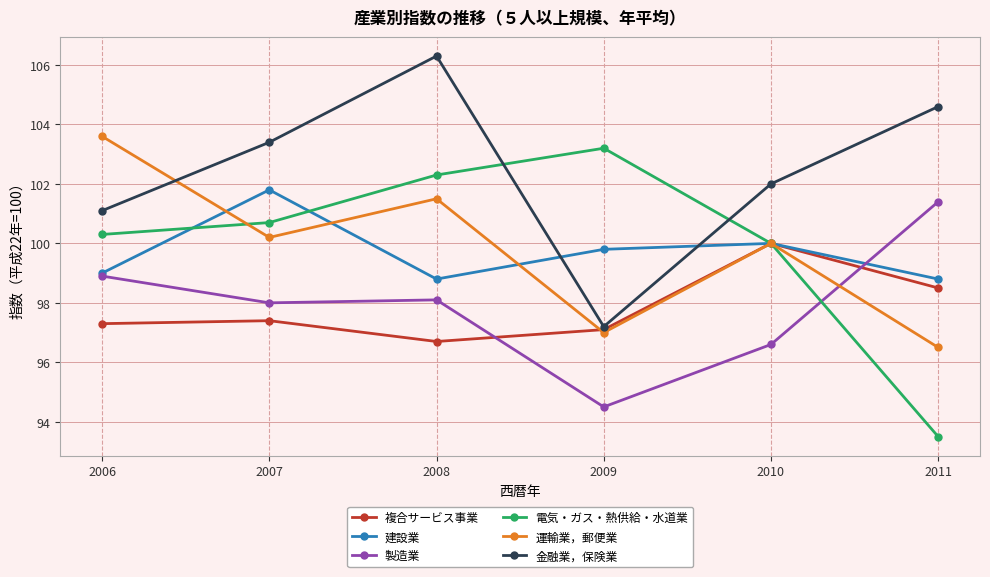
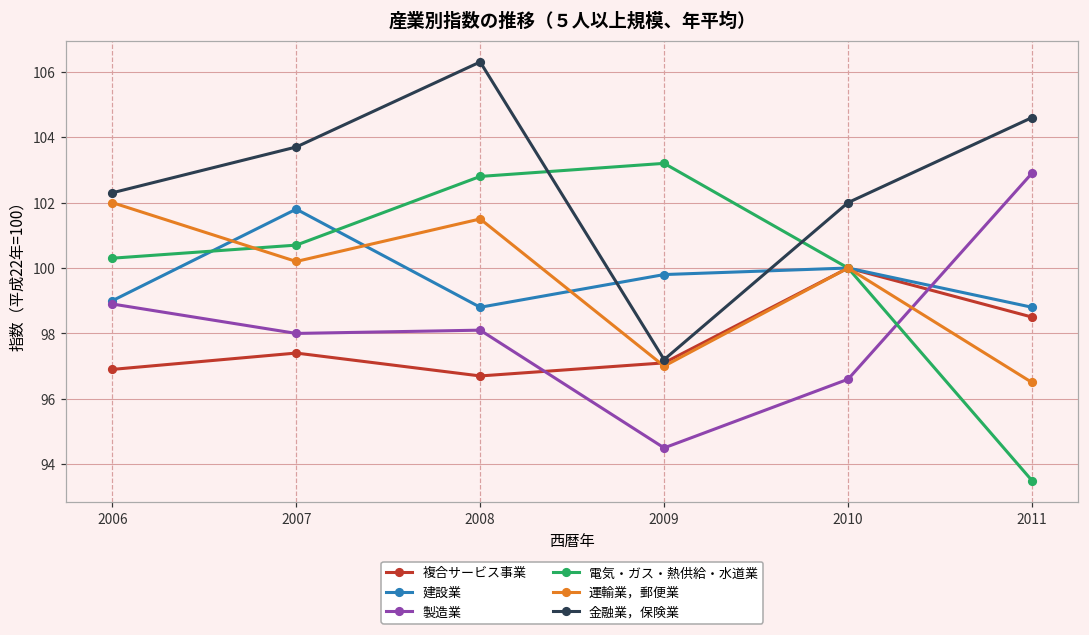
複合サービス事業, 2006: 97.3 -> 96.9
運輸業，郵便業, 2006: 103.6 -> 102.0
金融業，保険業, 2006: 101.1 -> 102.3
金融業，保険業, 2007: 103.4 -> 103.7
電気・ガス・熱供給・水道業, 2008: 102.3 -> 102.8
製造業, 2011: 101.4 -> 102.9
